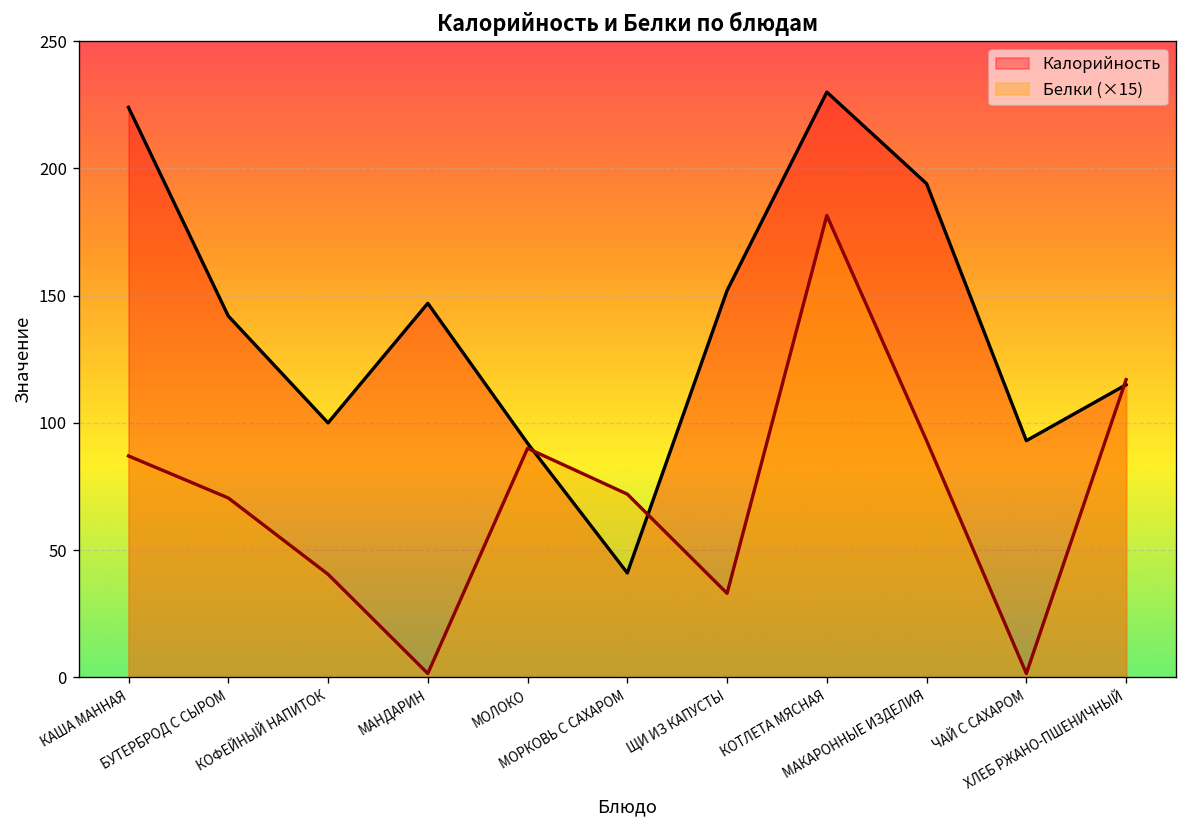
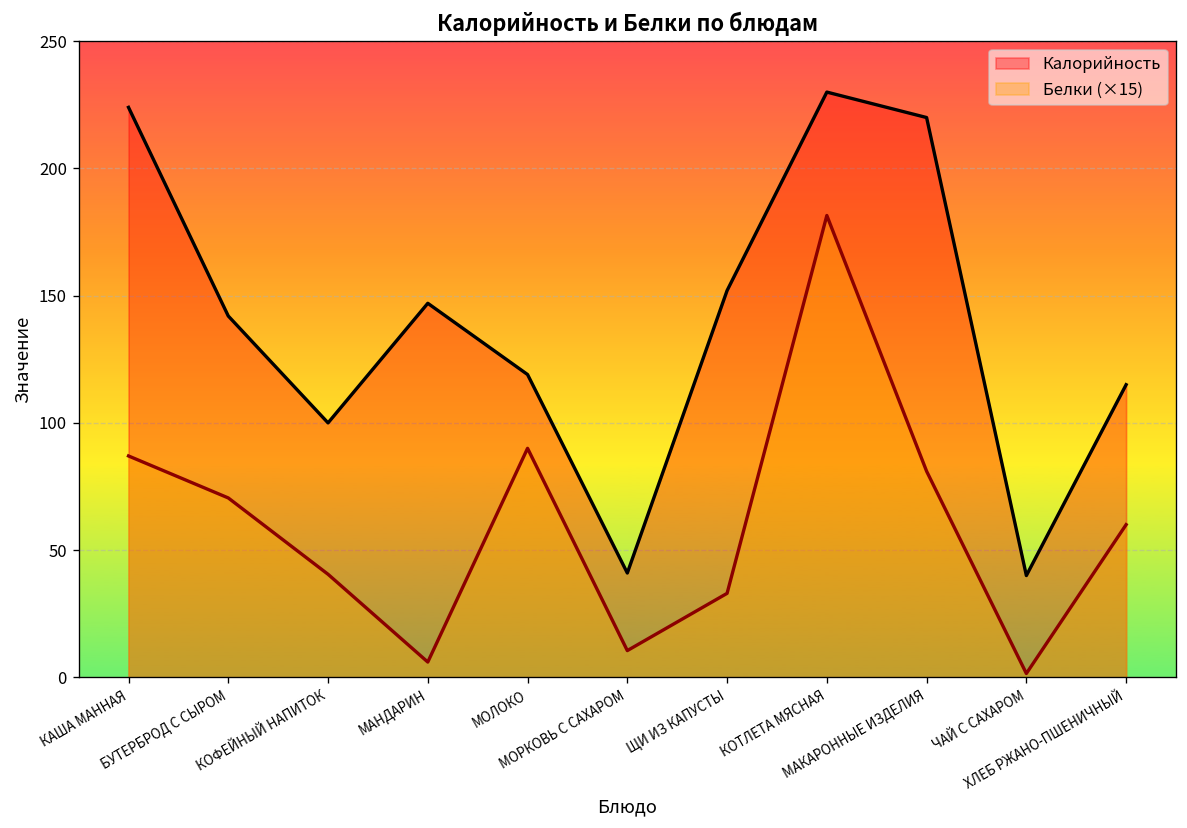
Белки (×15), МАНДАРИН: 2 -> 6
Калорийность, МОЛОКО: 92 -> 119
Белки (×15), МОРКОВЬ С САХАРОМ: 72 -> 11
Калорийность, МАКАРОННЫЕ ИЗДЕЛИЯ: 194 -> 220
Белки (×15), МАКАРОННЫЕ ИЗДЕЛИЯ: 93 -> 81
Калорийность, ЧАЙ С САХАРОМ: 93 -> 40
Белки (×15), ХЛЕБ РЖАНО-ПШЕНИЧНЫЙ: 117 -> 60
